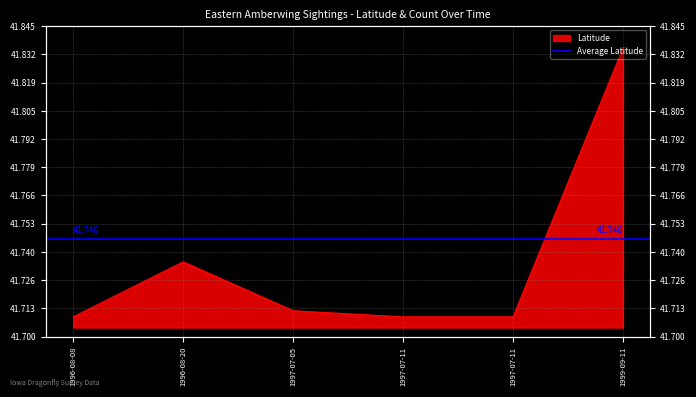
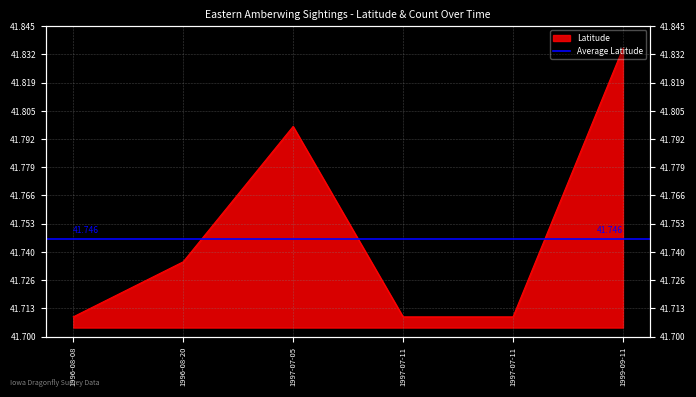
1997-07-05: 41.712 -> 41.798
